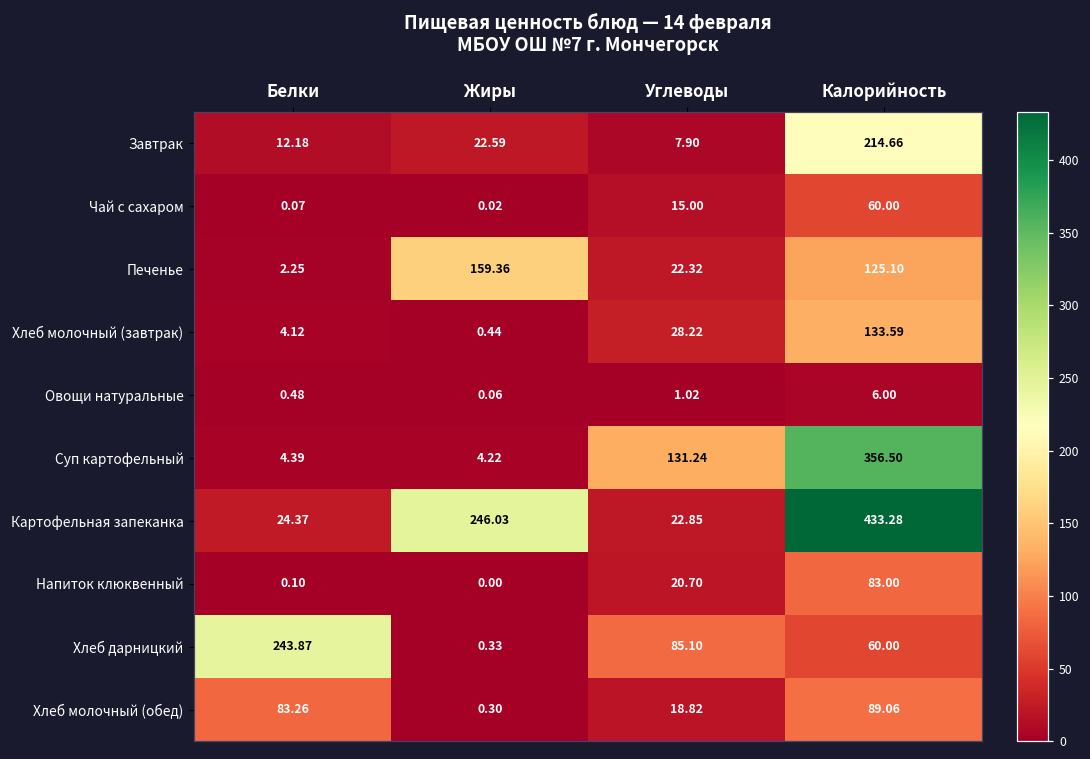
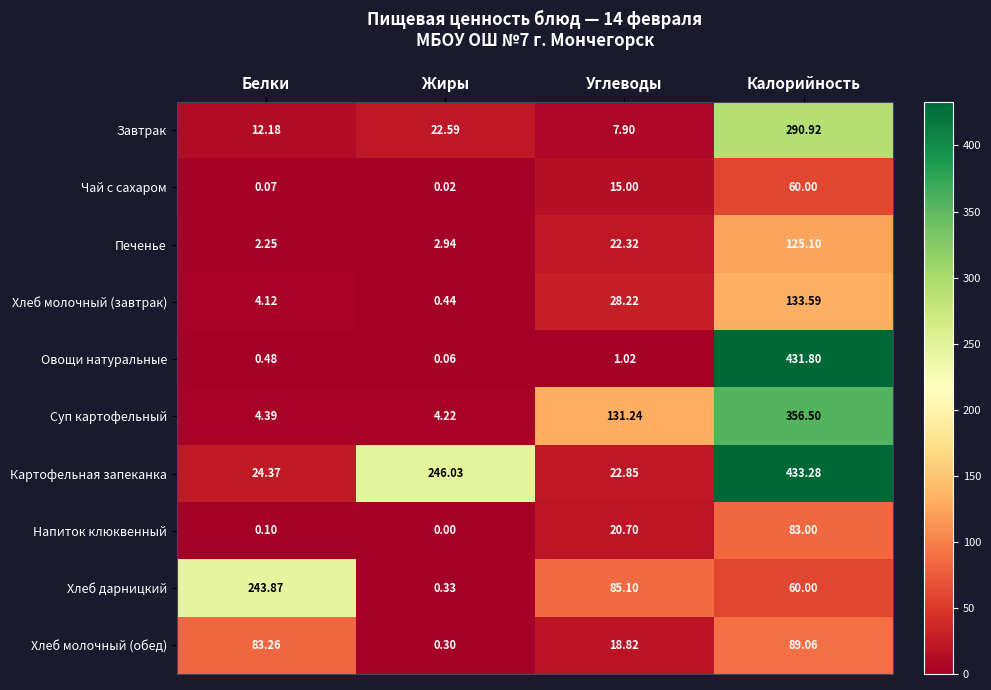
Завтрак, Калорийность: 214.66 -> 290.92
Печенье, Жиры: 159.36 -> 2.94
Овощи натуральные, Калорийность: 6.00 -> 431.80
